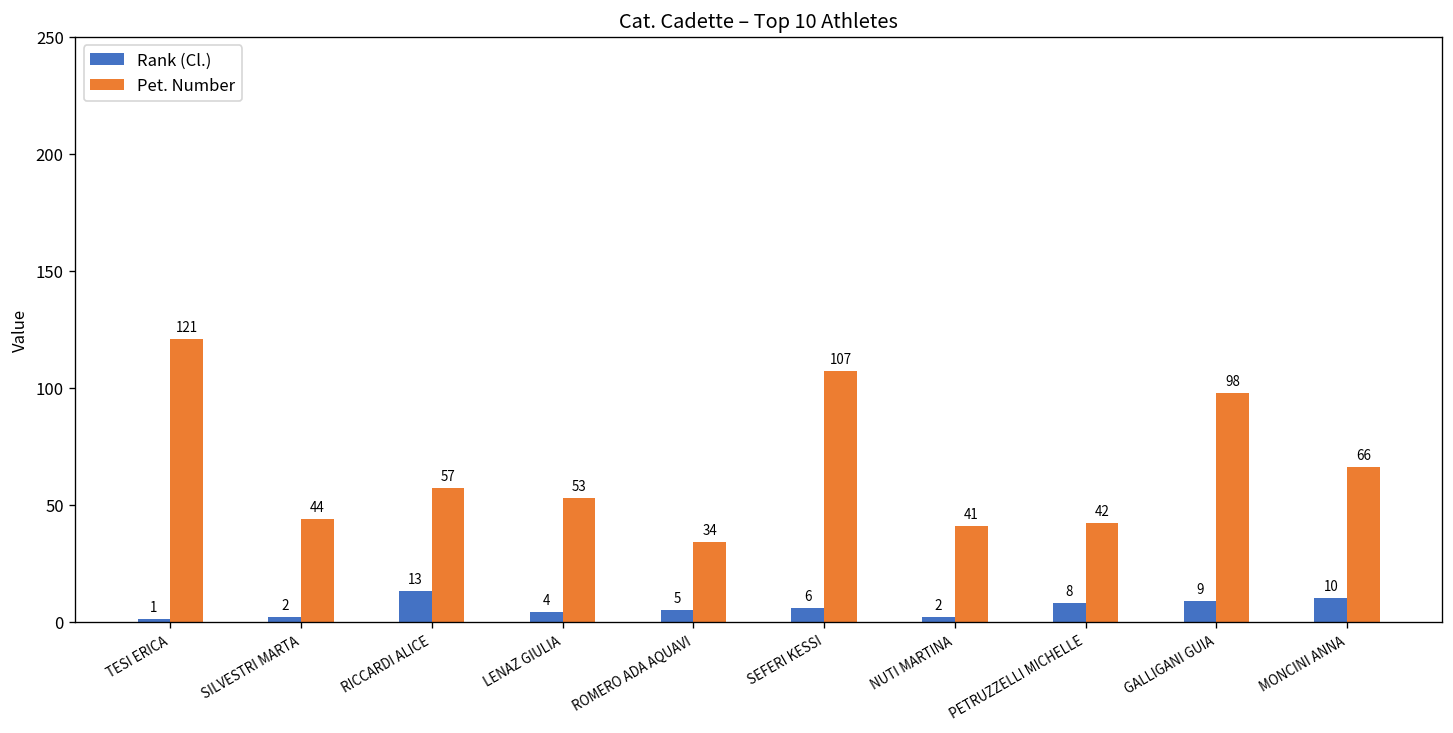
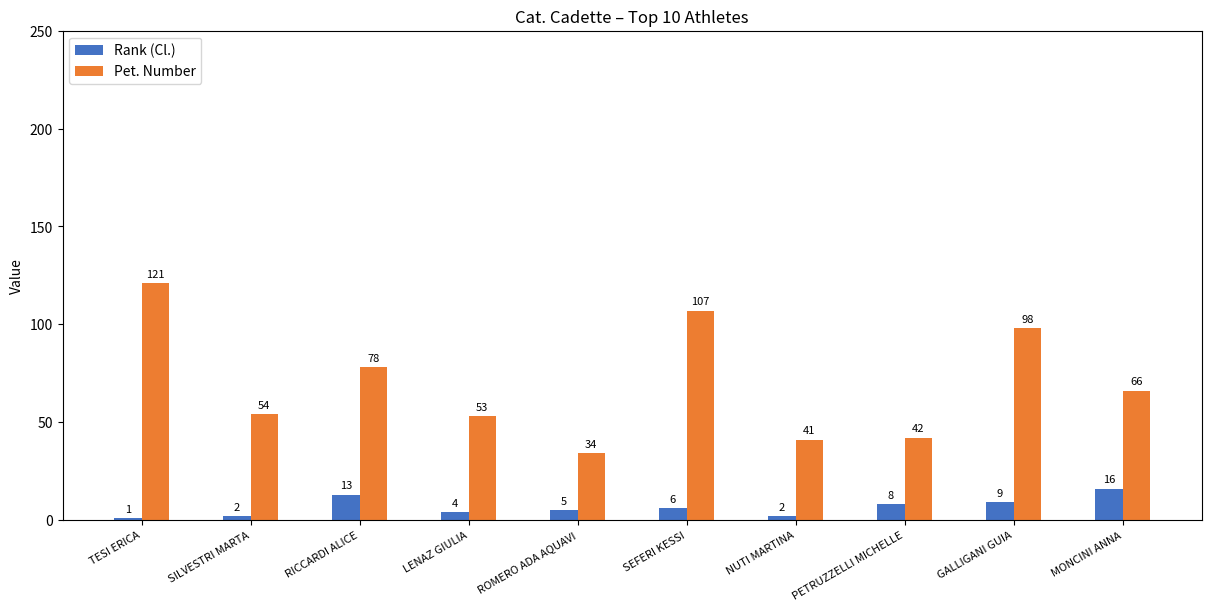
Pet. Number, SILVESTRI MARTA: 44 -> 54
Pet. Number, RICCARDI ALICE: 57 -> 78
Rank (Cl.), MONCINI ANNA: 10 -> 16
